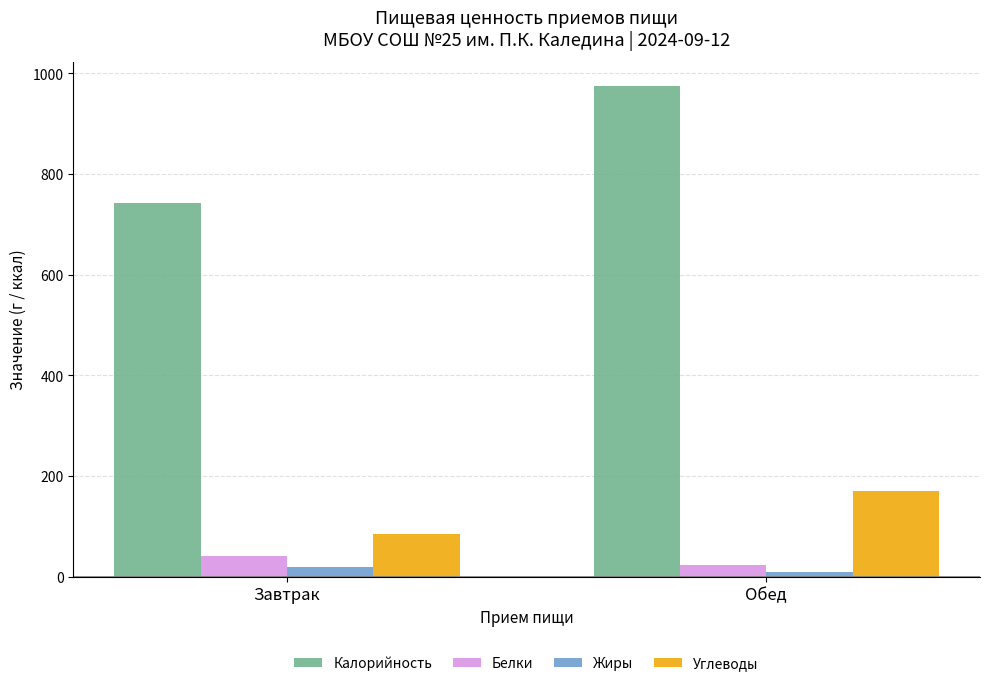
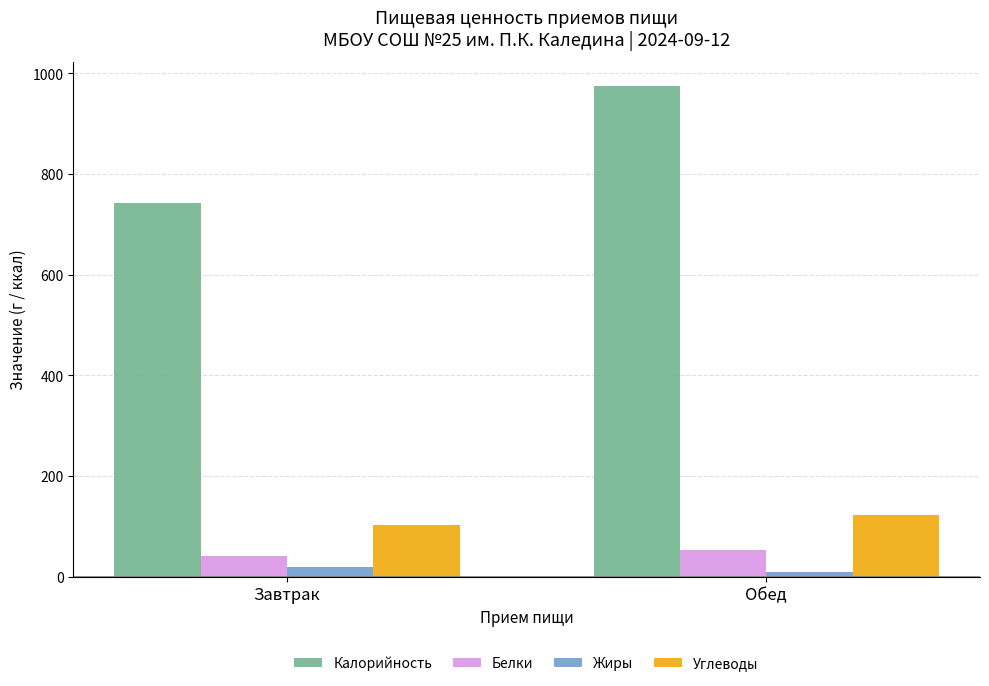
Углеводы, Завтрак: 90 -> 100
Белки, Обед: 20 -> 50
Углеводы, Обед: 170 -> 120
